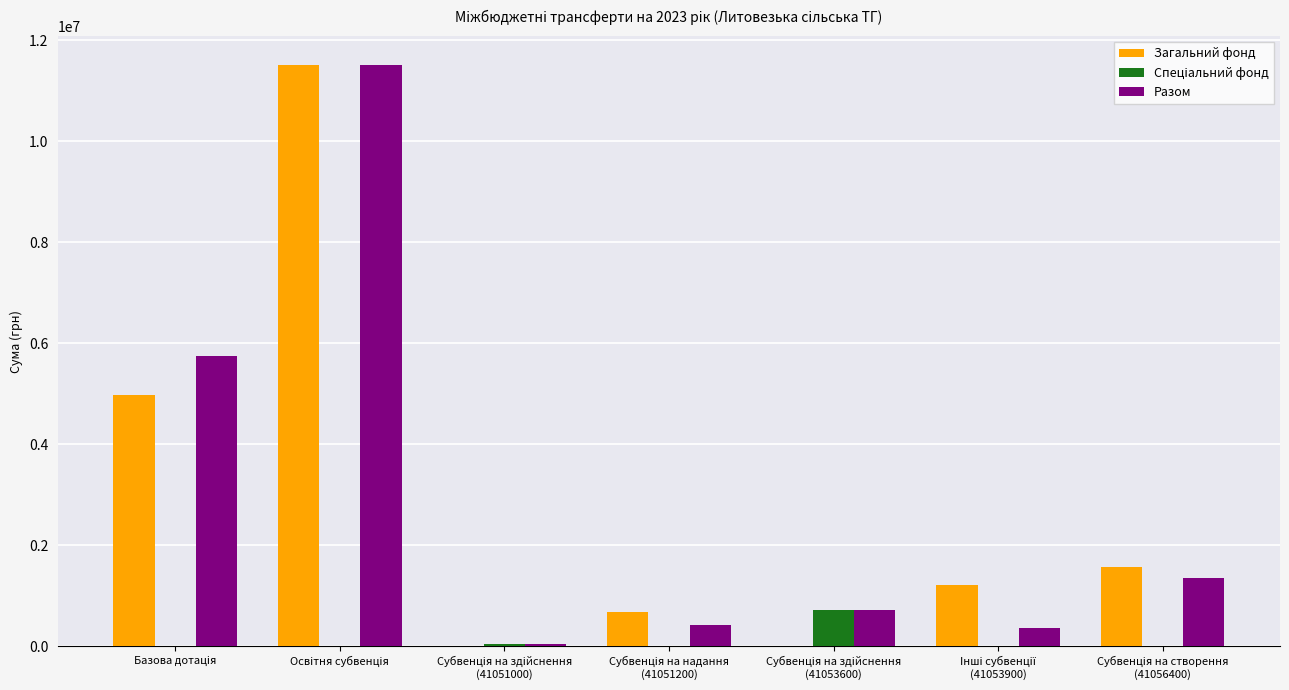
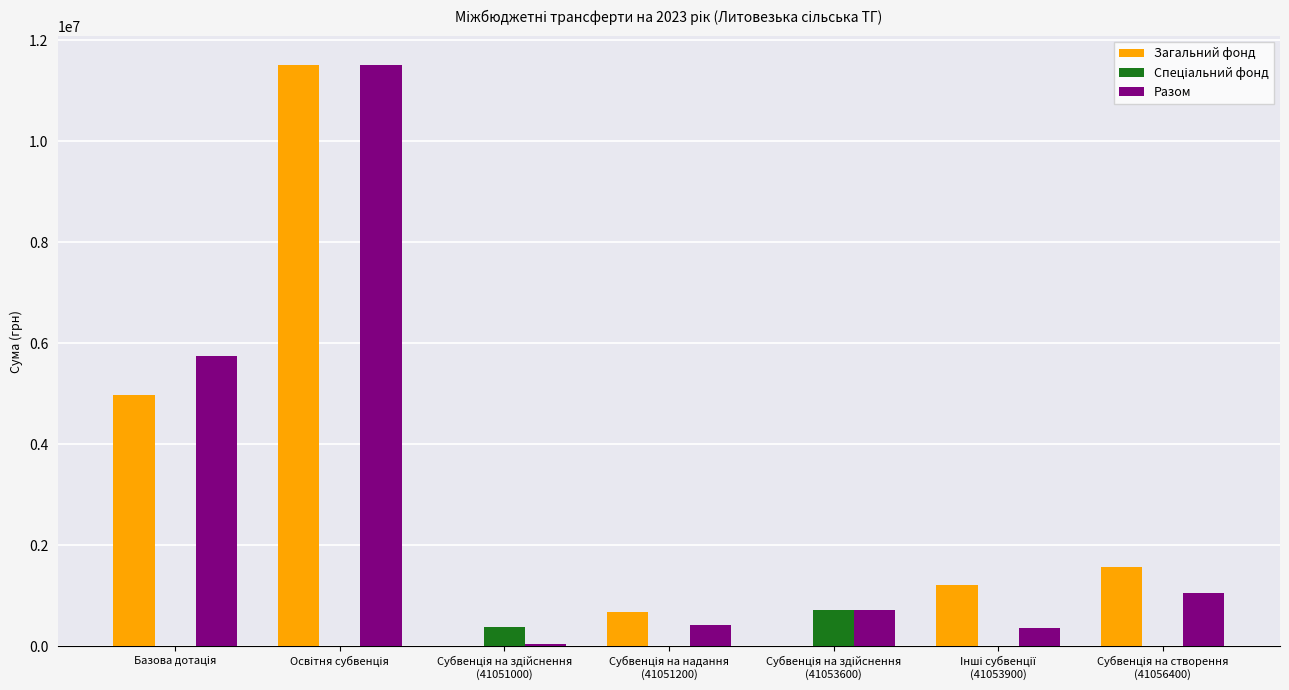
Спеціальний фонд, Субвенція на здійснення (41051000): 0 -> 400000
Разом, Субвенція на створення (41056400): 1300000 -> 1100000
